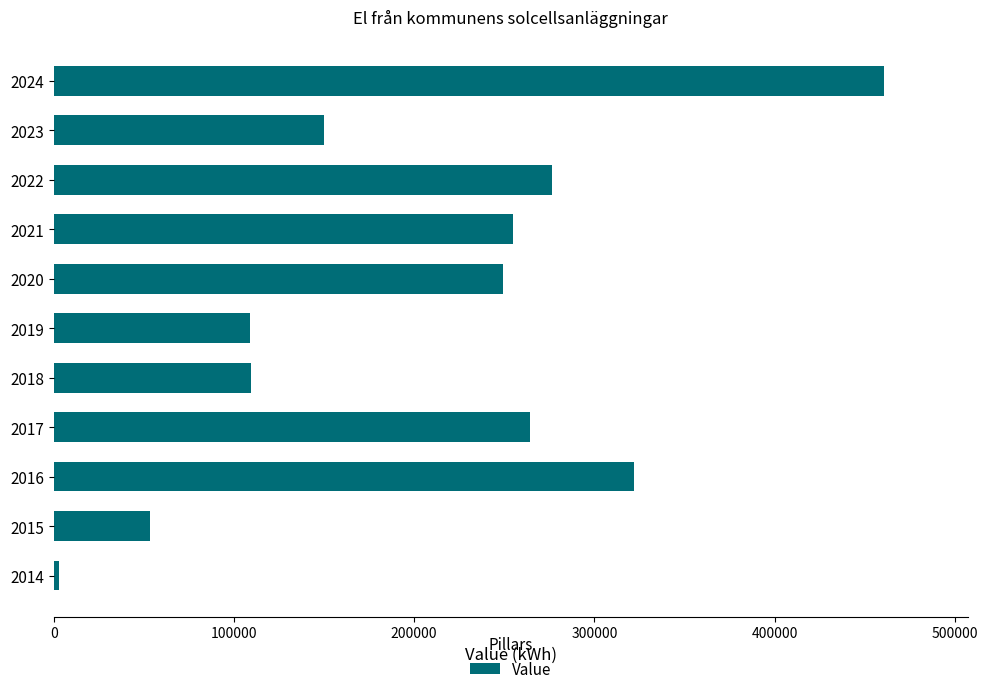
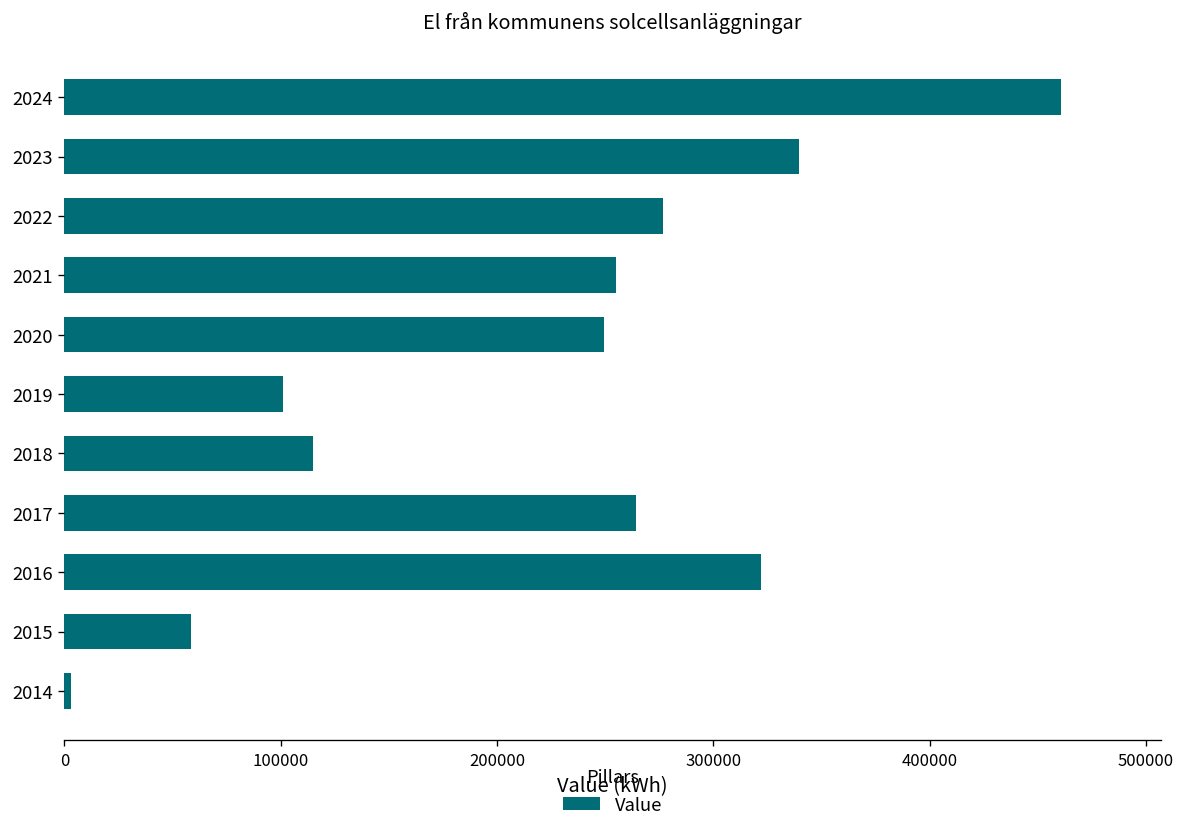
2023: 150000 -> 340000
2019: 109000 -> 101000
2018: 110000 -> 115000
2015: 54000 -> 58000
